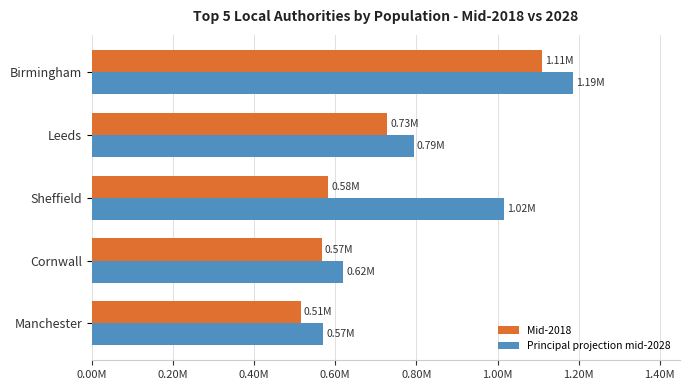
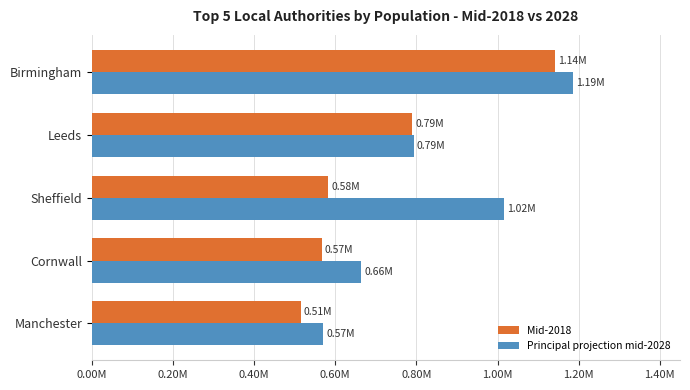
Mid-2018, Birmingham: 1.11M -> 1.14M
Mid-2018, Leeds: 0.73M -> 0.79M
Principal projection mid-2028, Cornwall: 0.62M -> 0.66M
